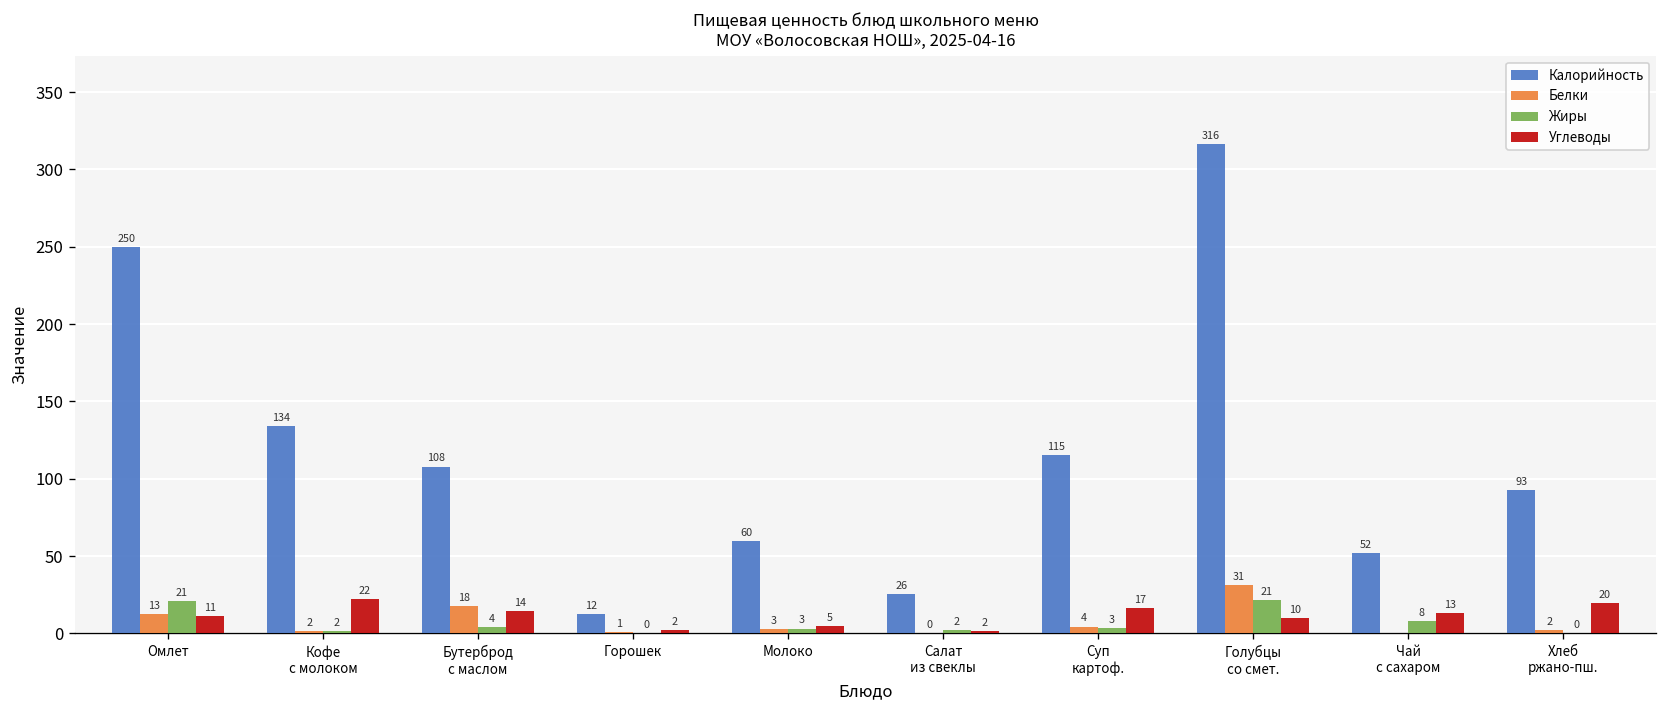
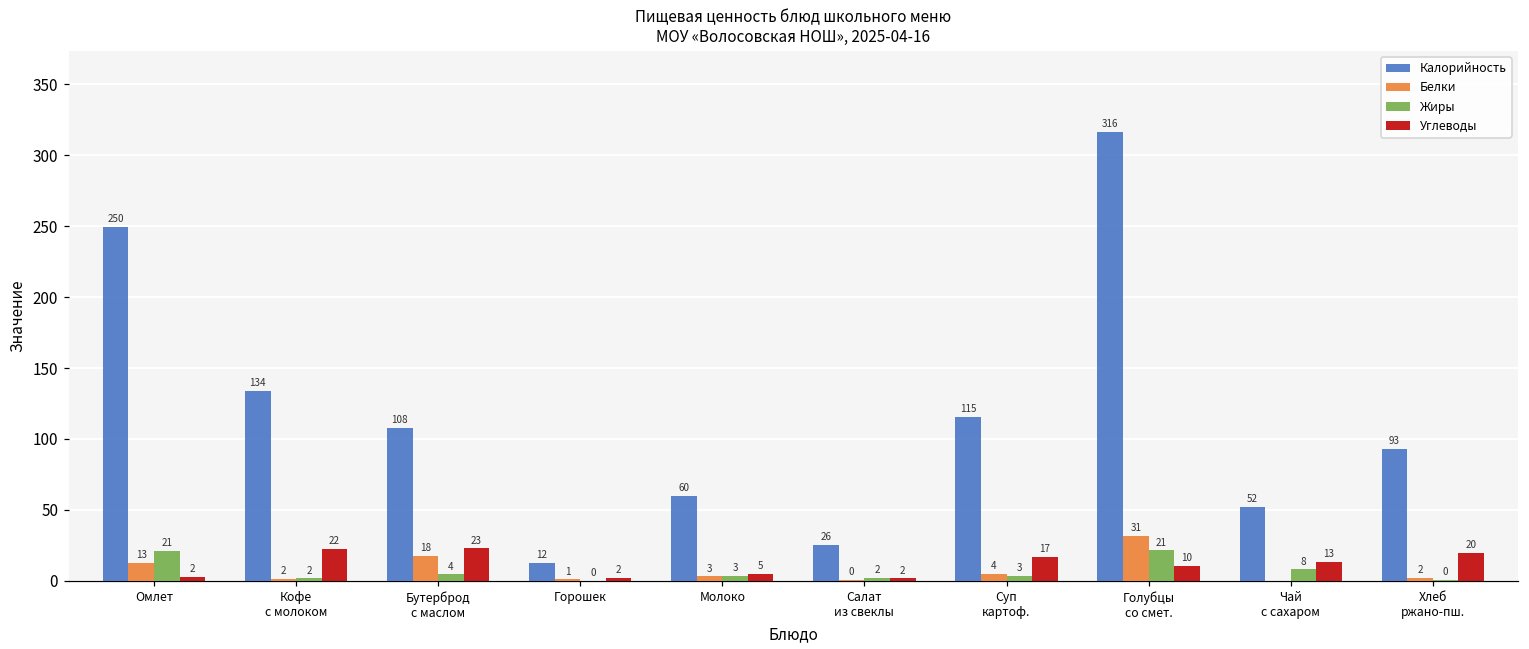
Углеводы, Омлет: 11 -> 2
Углеводы, Бутерброд с маслом: 14 -> 23
